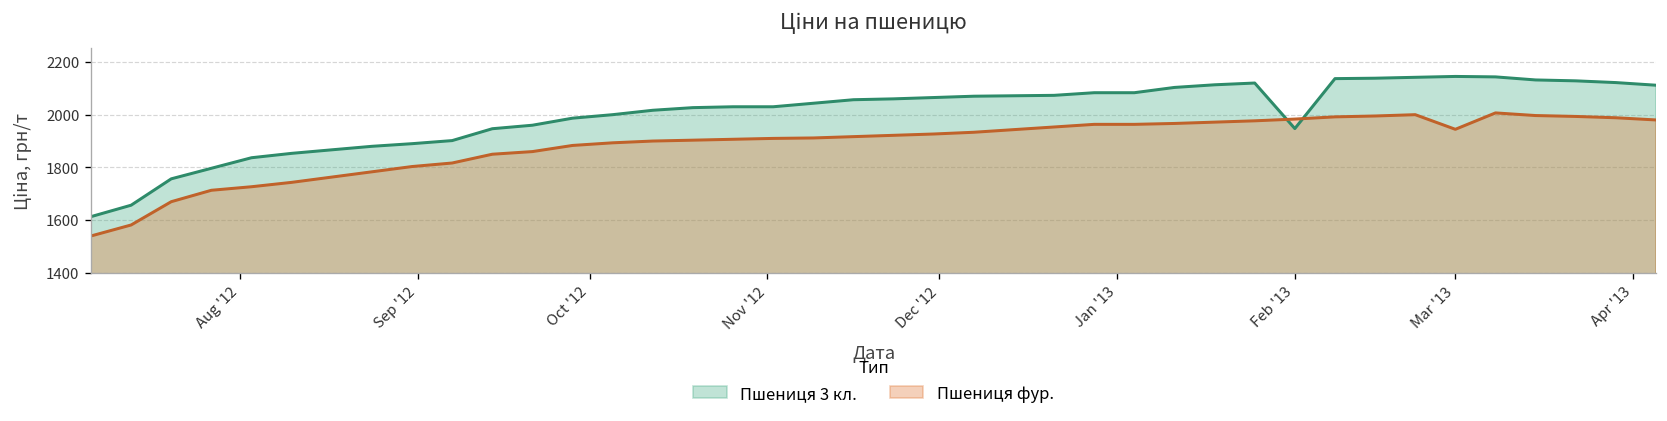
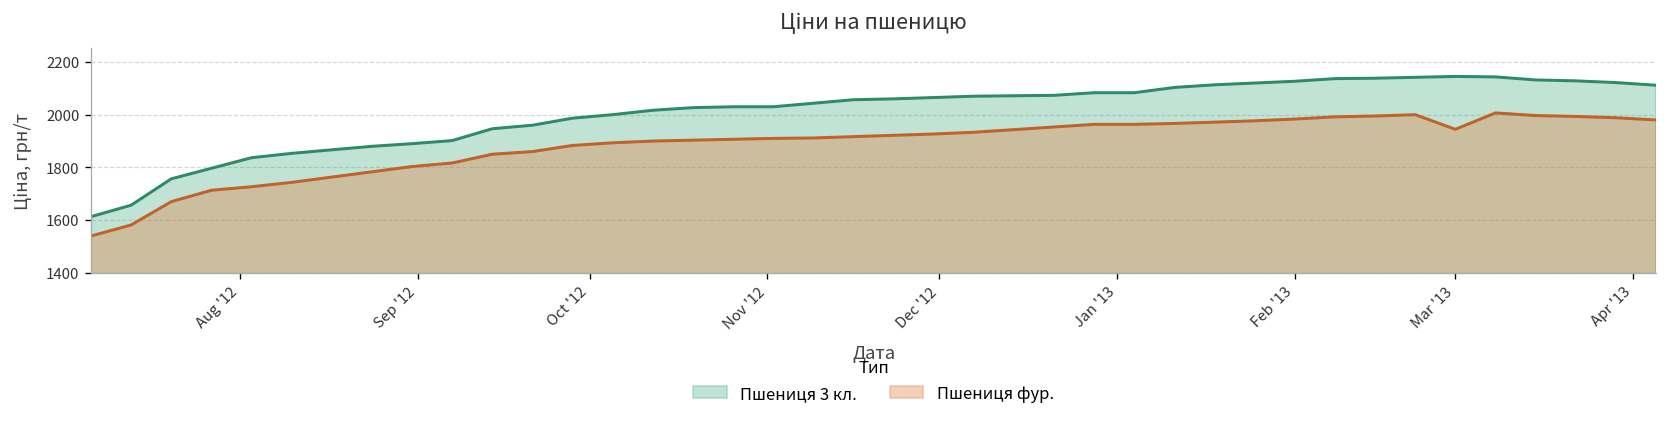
Пшениця 3 кл., Feb '13: 1950 -> 2130
